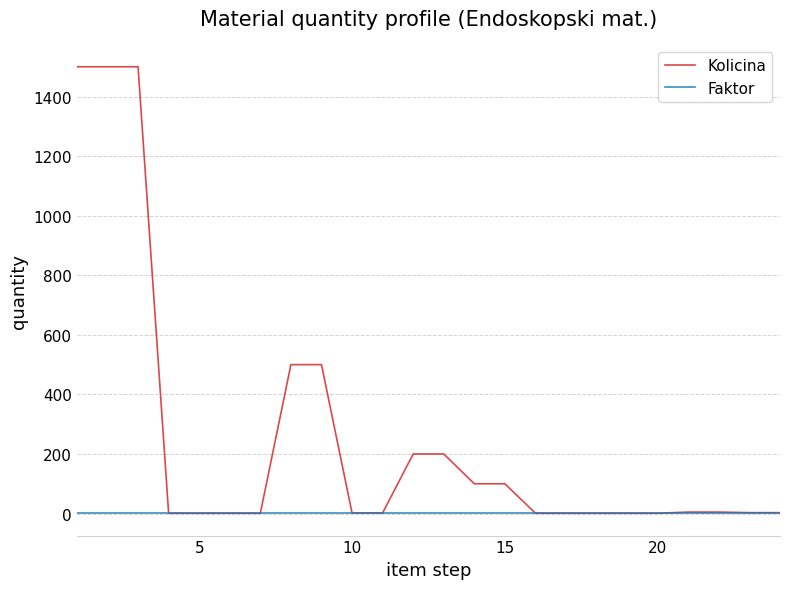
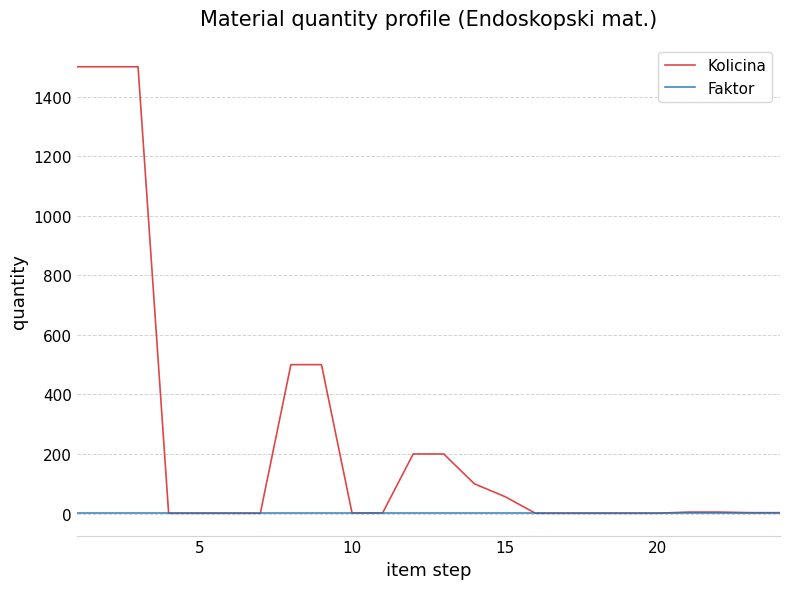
Kolicina, 15: 100 -> 60
